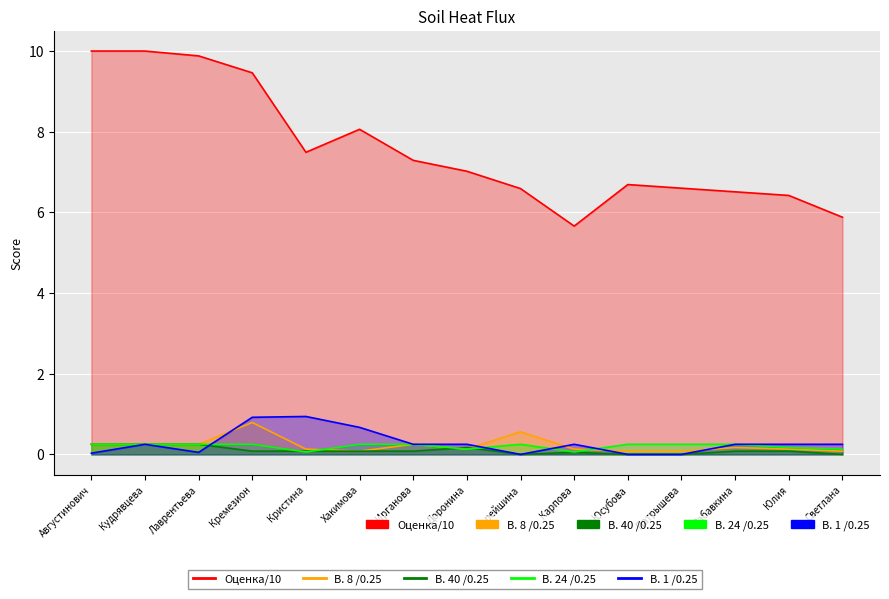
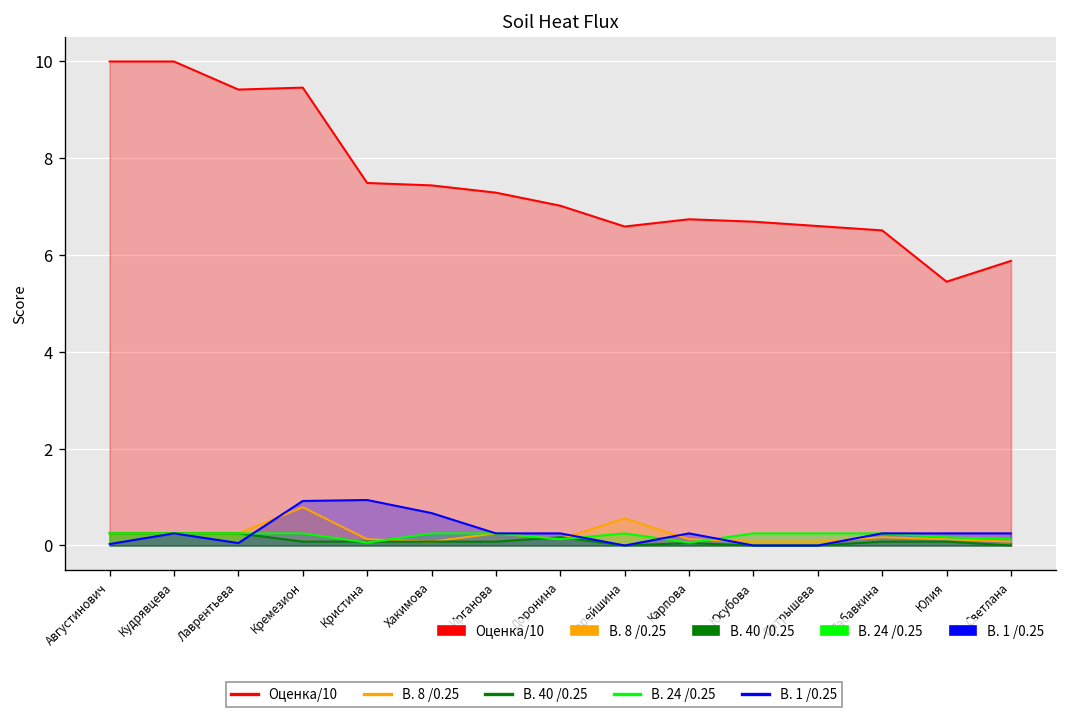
Оценка/10, Лаврентьева: 9.9 -> 9.4
Оценка/10, Хакимова: 8.1 -> 7.4
Оценка/10, Карпова: 5.7 -> 6.7
Оценка/10, Юлия: 6.4 -> 5.5
